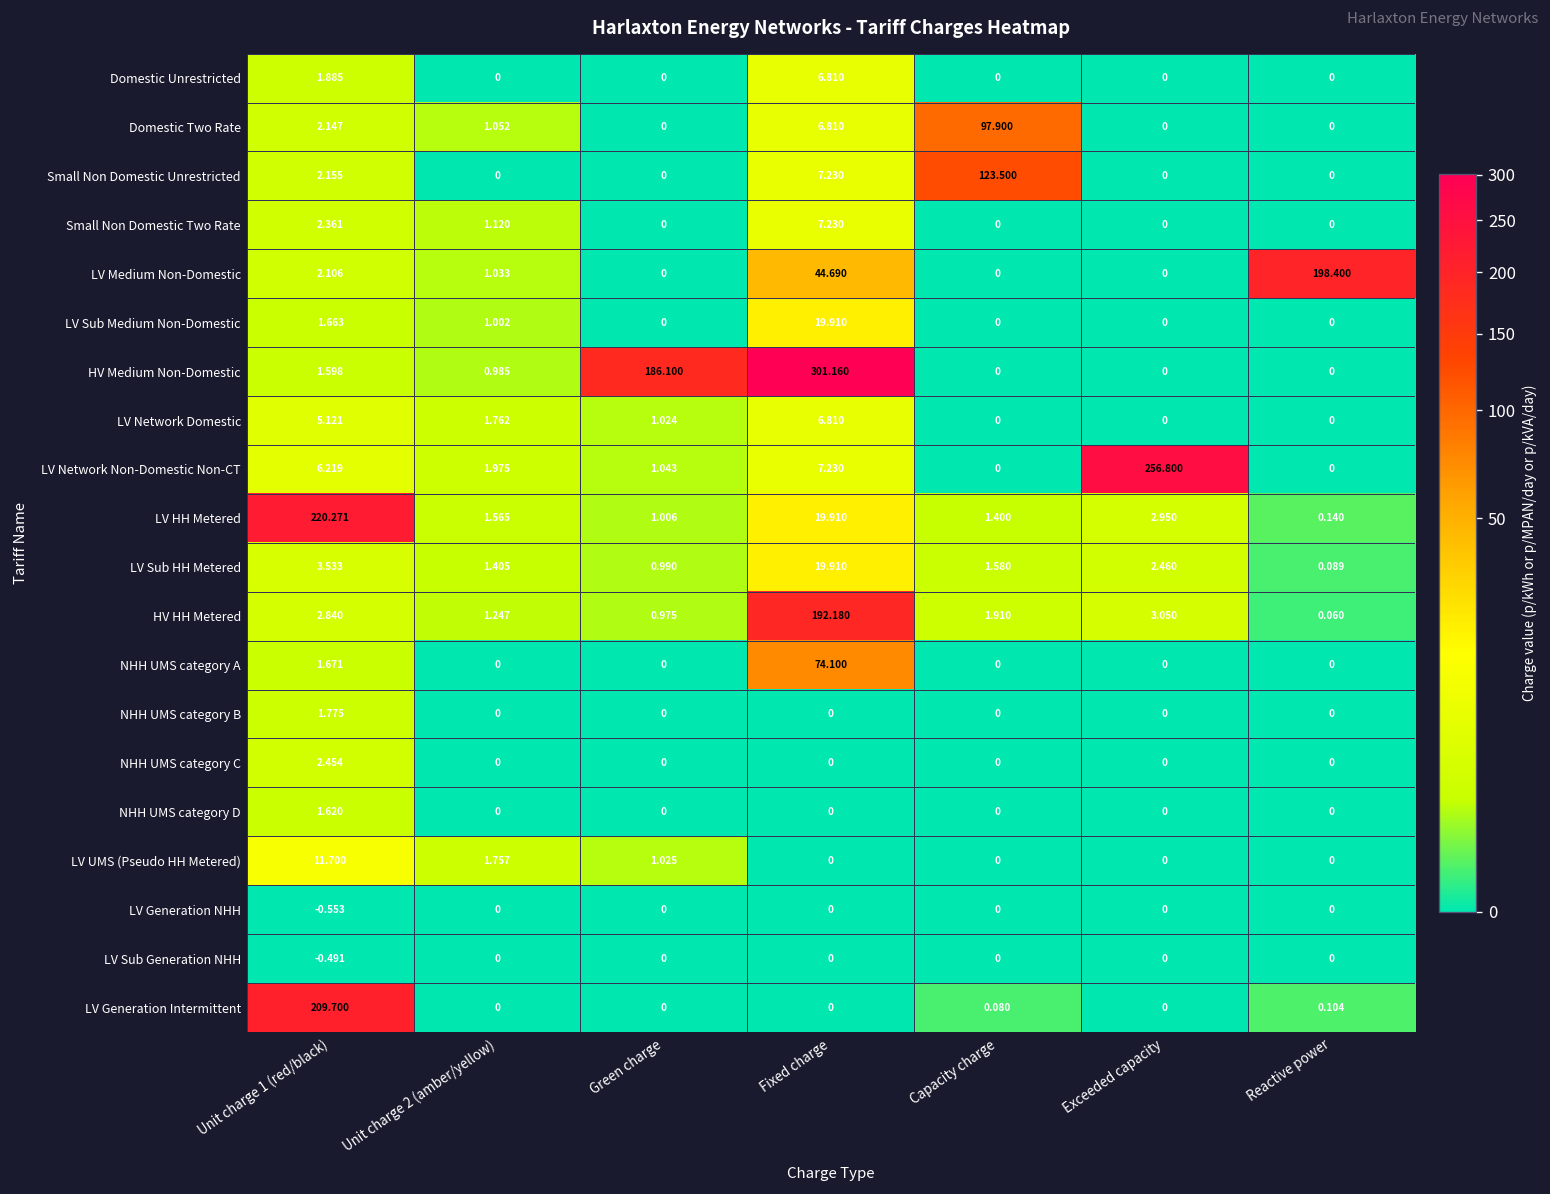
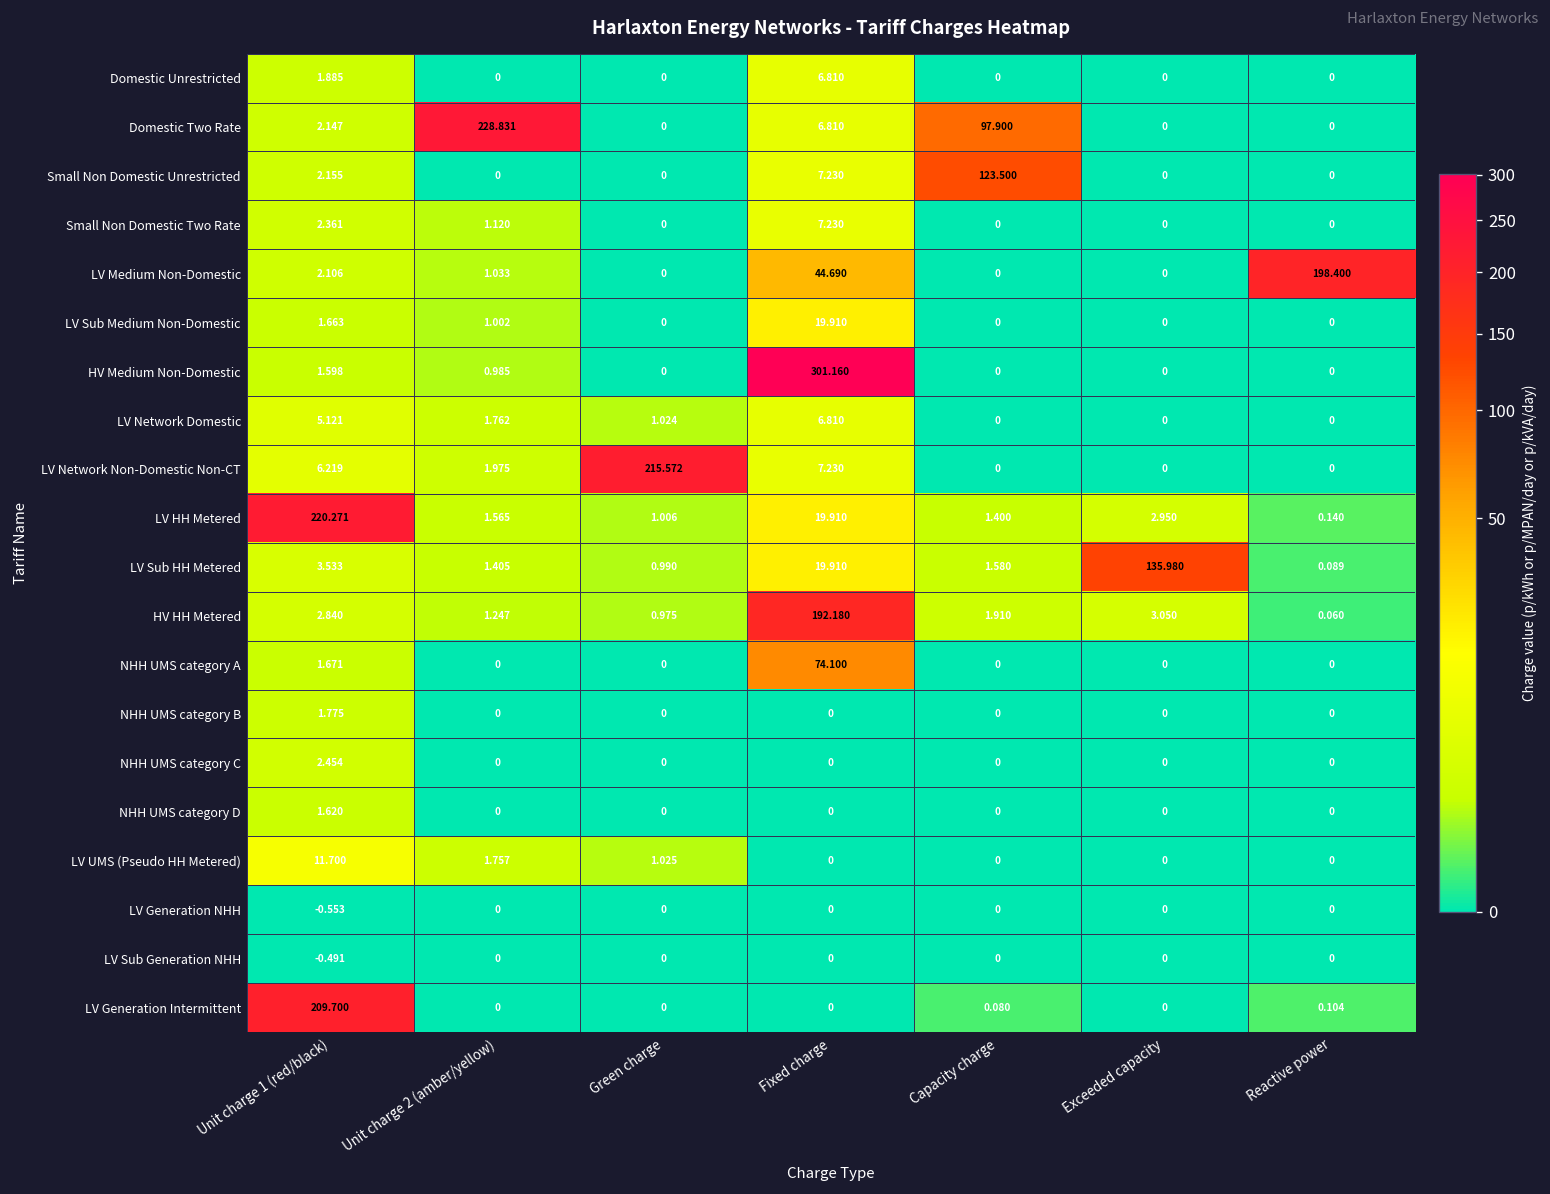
Domestic Two Rate, Unit charge 2 (amber/yellow): 1.052 -> 228.831
HV Medium Non-Domestic, Green charge: 186.100 -> 0
LV Network Non-Domestic Non-CT, Green charge: 1.043 -> 215.572
LV Network Non-Domestic Non-CT, Exceeded capacity: 256.800 -> 0
LV Sub HH Metered, Exceeded capacity: 2.460 -> 135.980
